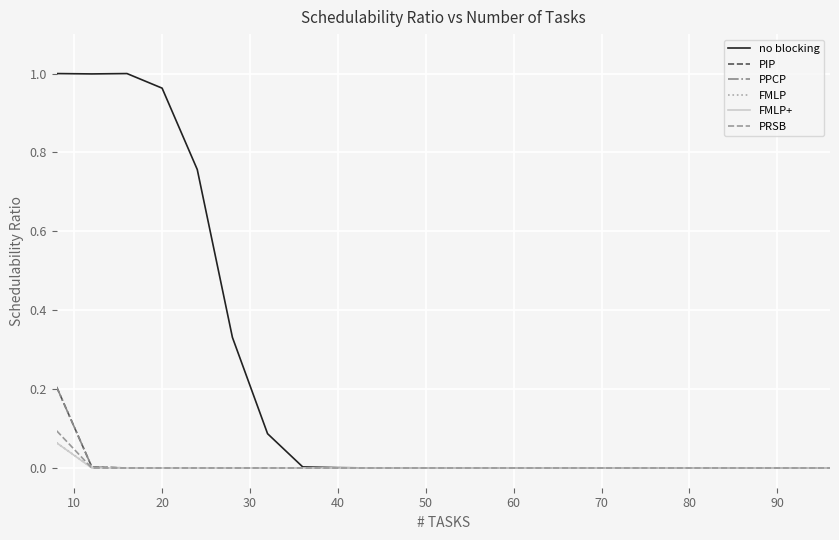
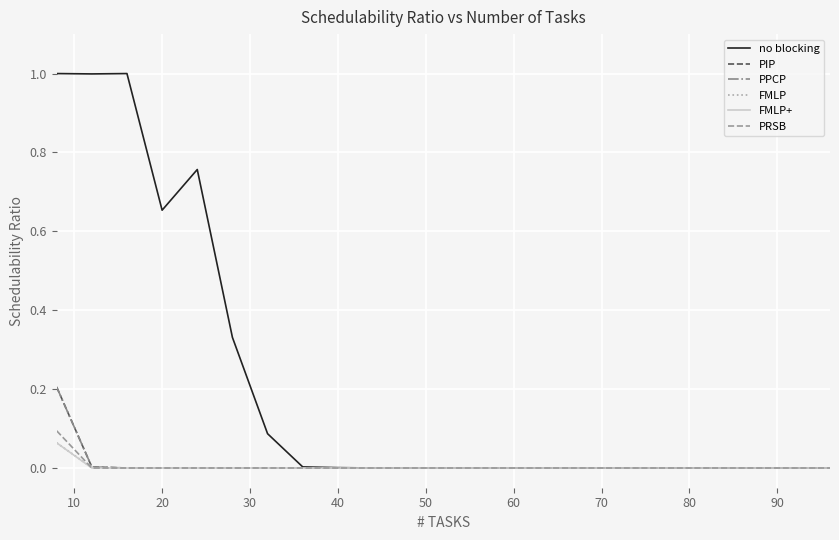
no blocking, 20: 0.96 -> 0.65
